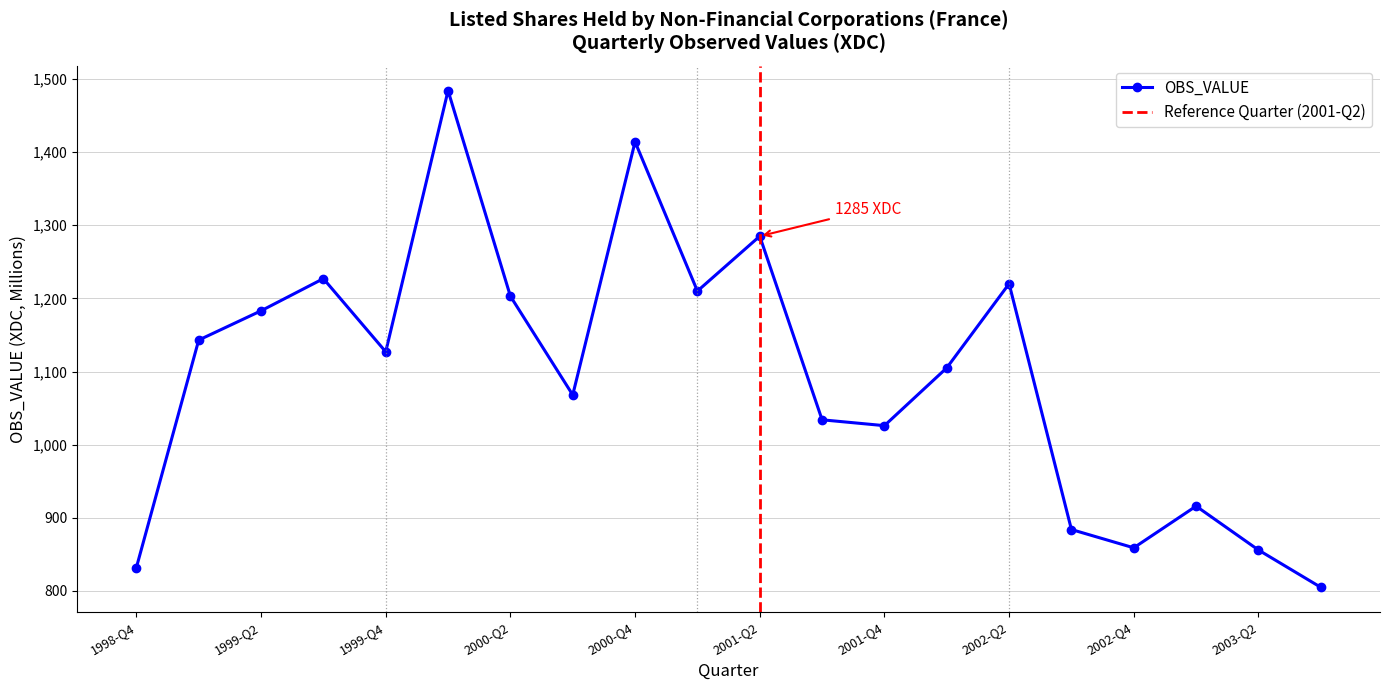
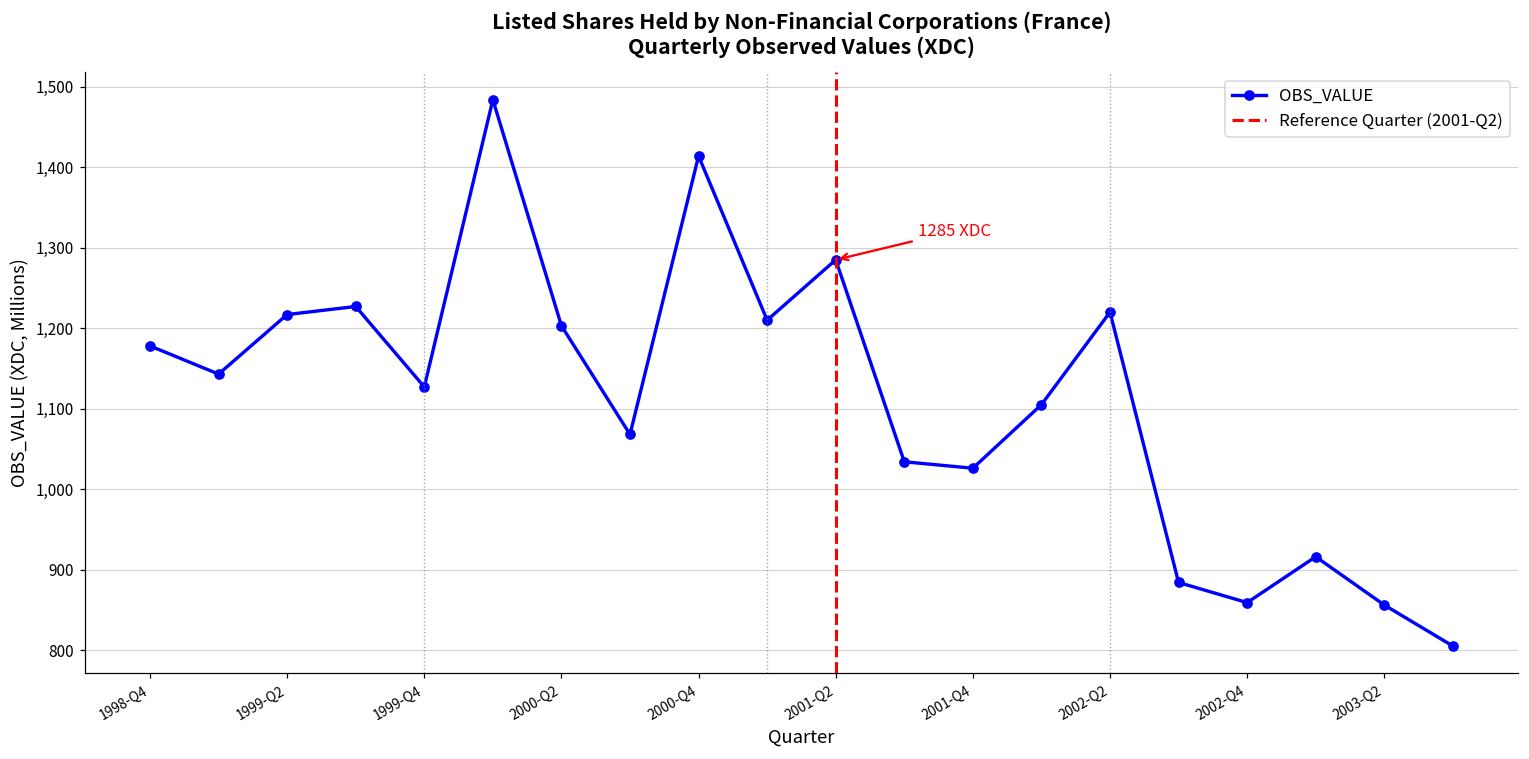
1998-Q4: 830 -> 1,180
1999-Q2: 1,180 -> 1,220
